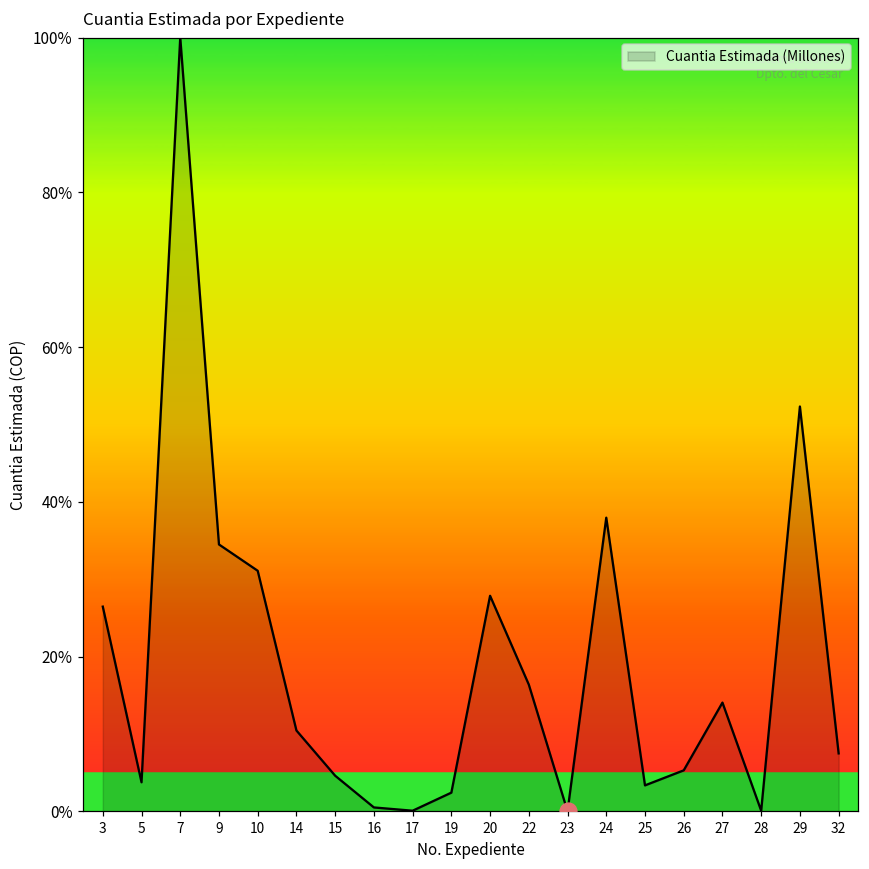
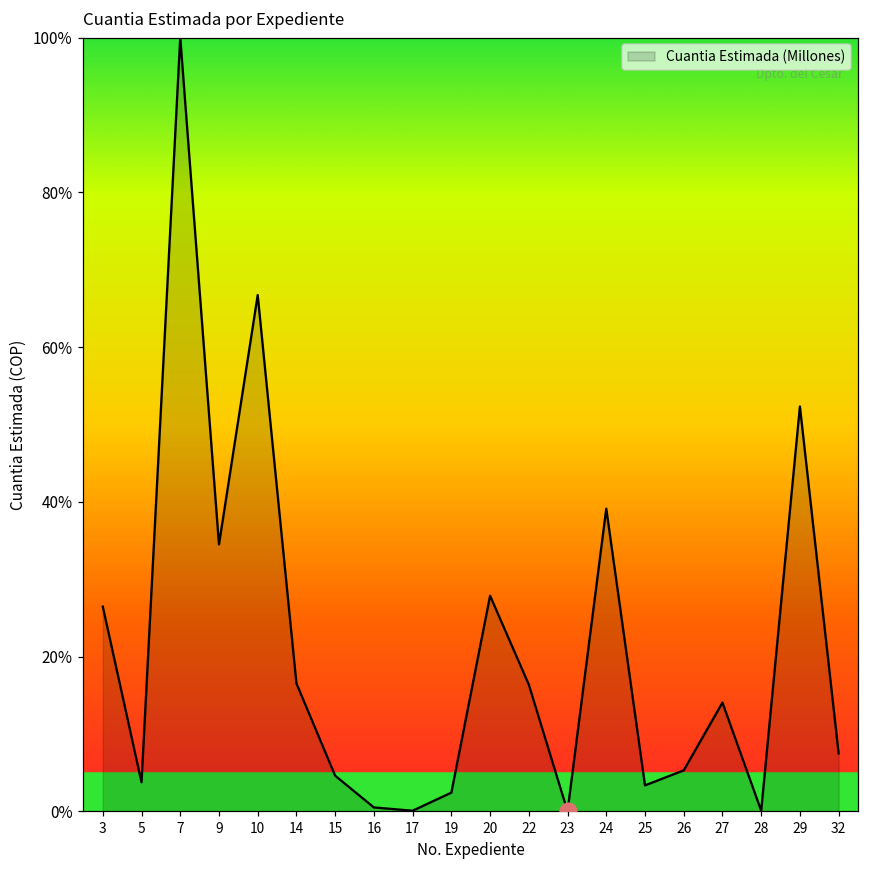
Cuantia Estimada (Millones), 10: 31% -> 67%
Cuantia Estimada (Millones), 14: 10% -> 17%
Cuantia Estimada (Millones), 24: 38% -> 39%
